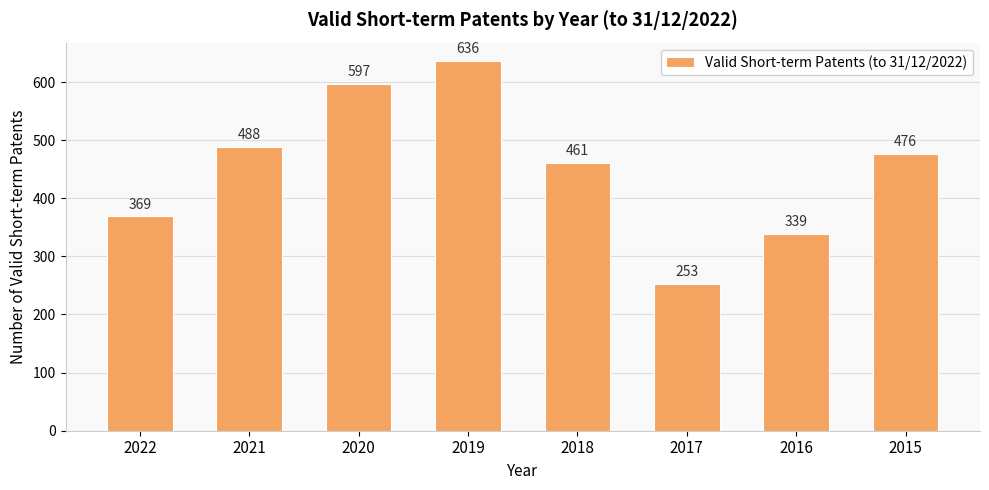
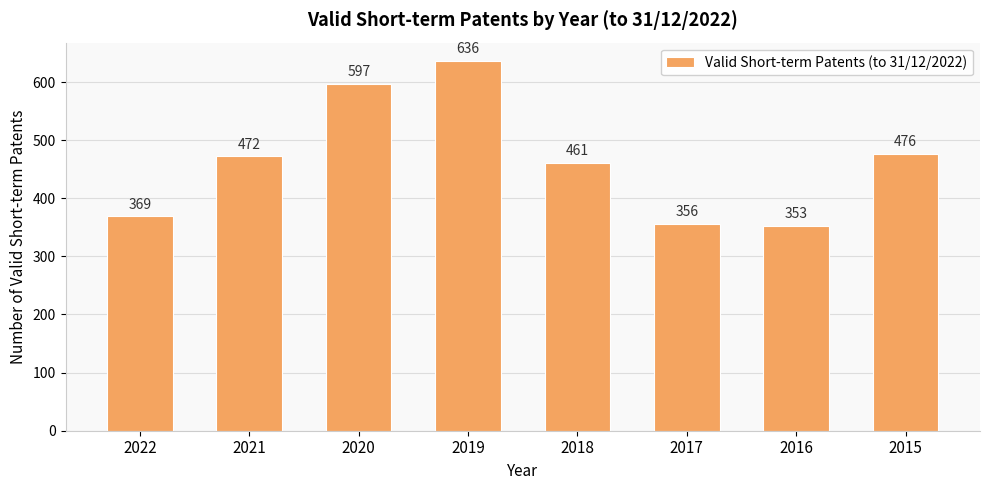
2021: 488 -> 472
2017: 253 -> 356
2016: 339 -> 353
